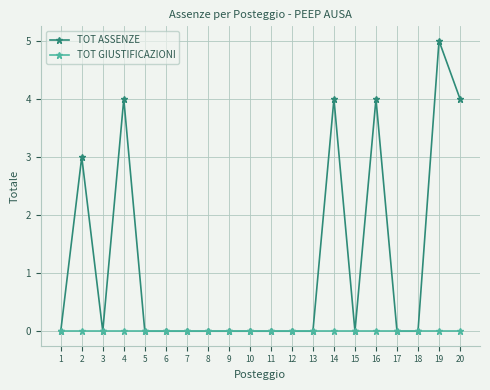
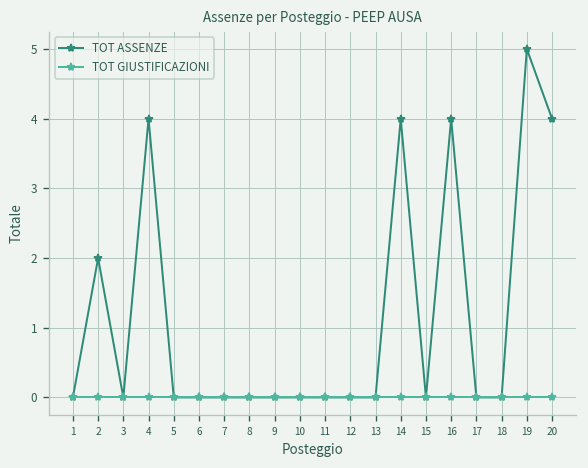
TOT ASSENZE, 2: 3 -> 2
